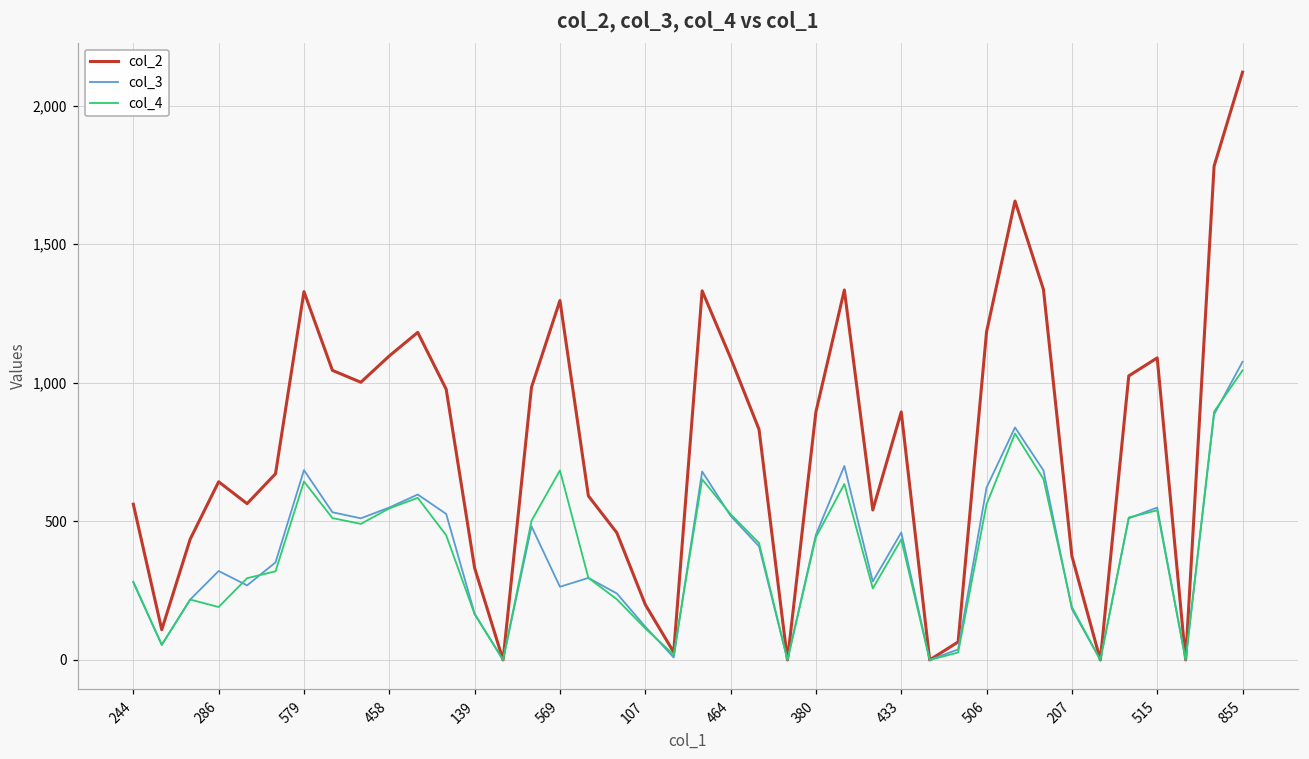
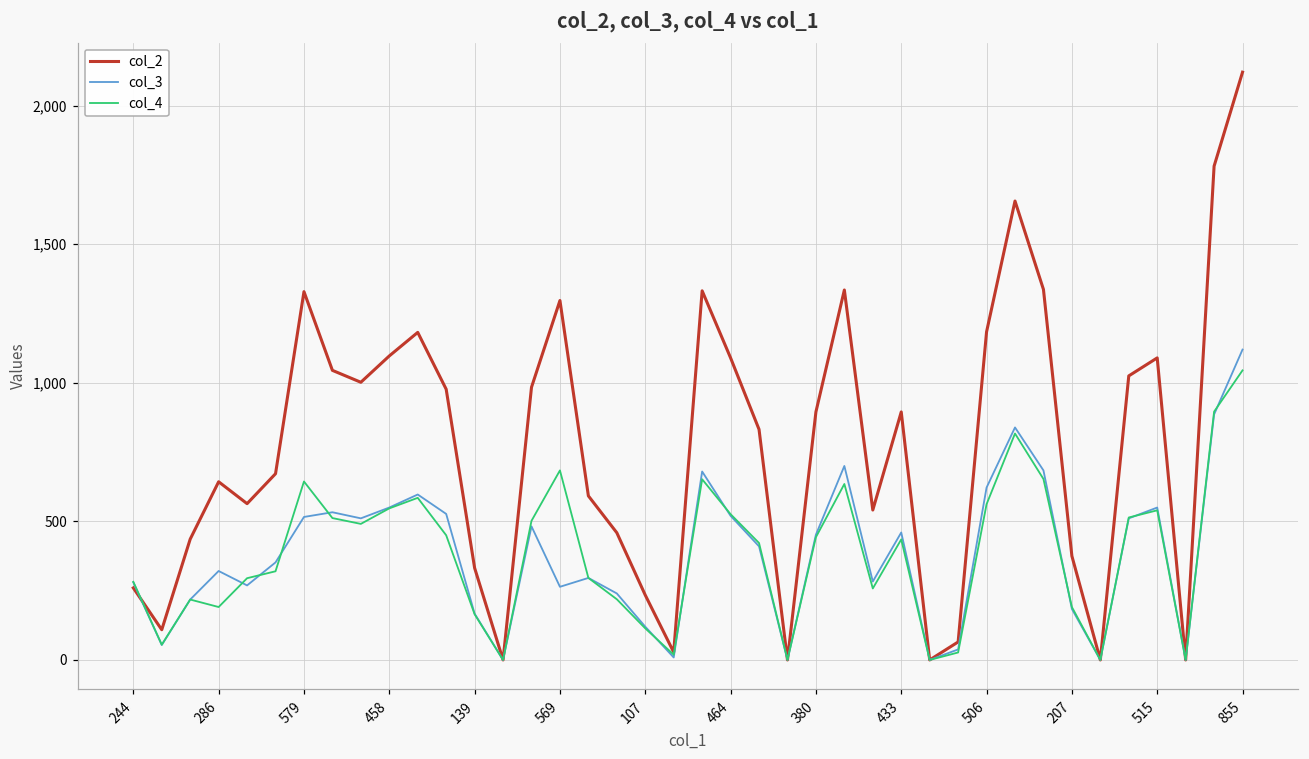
col_2, 244: 560 -> 260
col_3, 579: 690 -> 520
col_2, 107: 200 -> 230
col_3, 855: 1,080 -> 1,120
